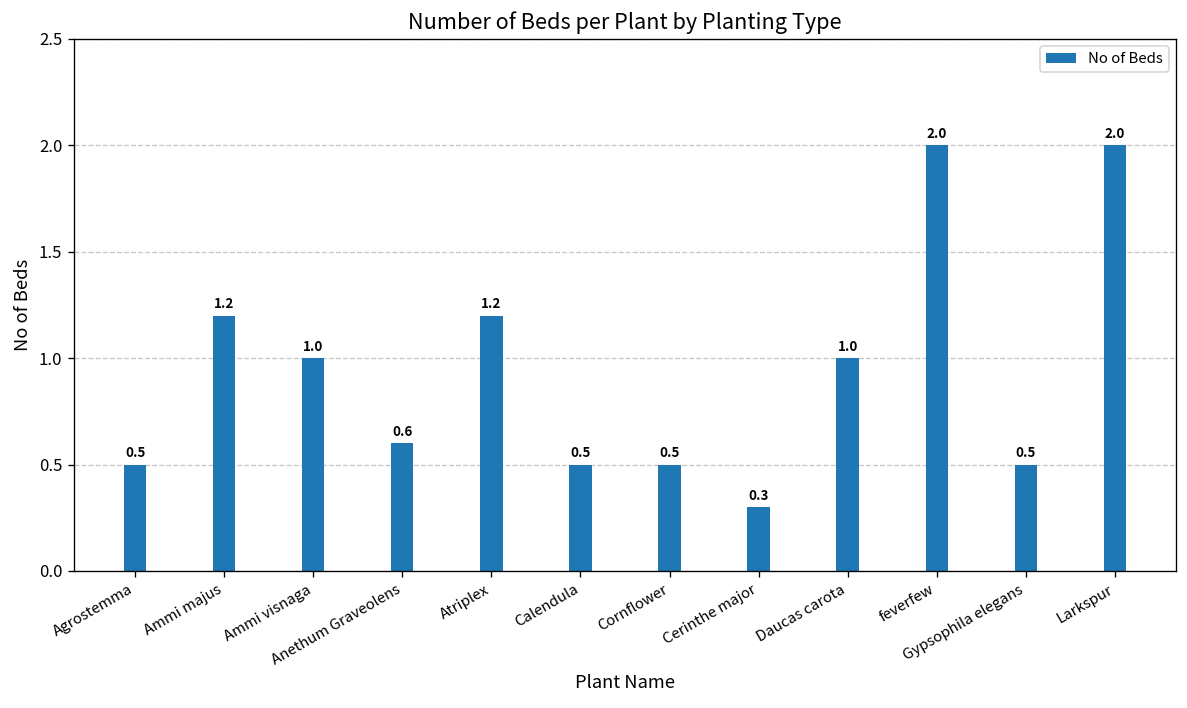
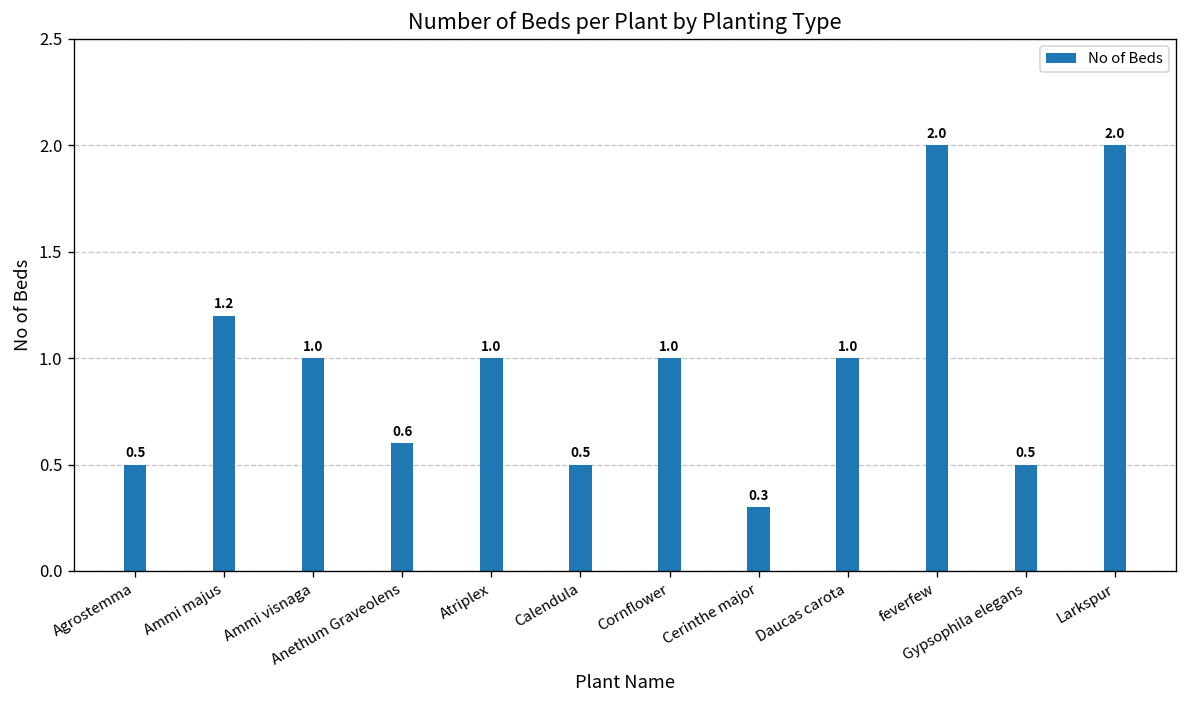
Atriplex: 1.2 -> 1.0
Cornflower: 0.5 -> 1.0
